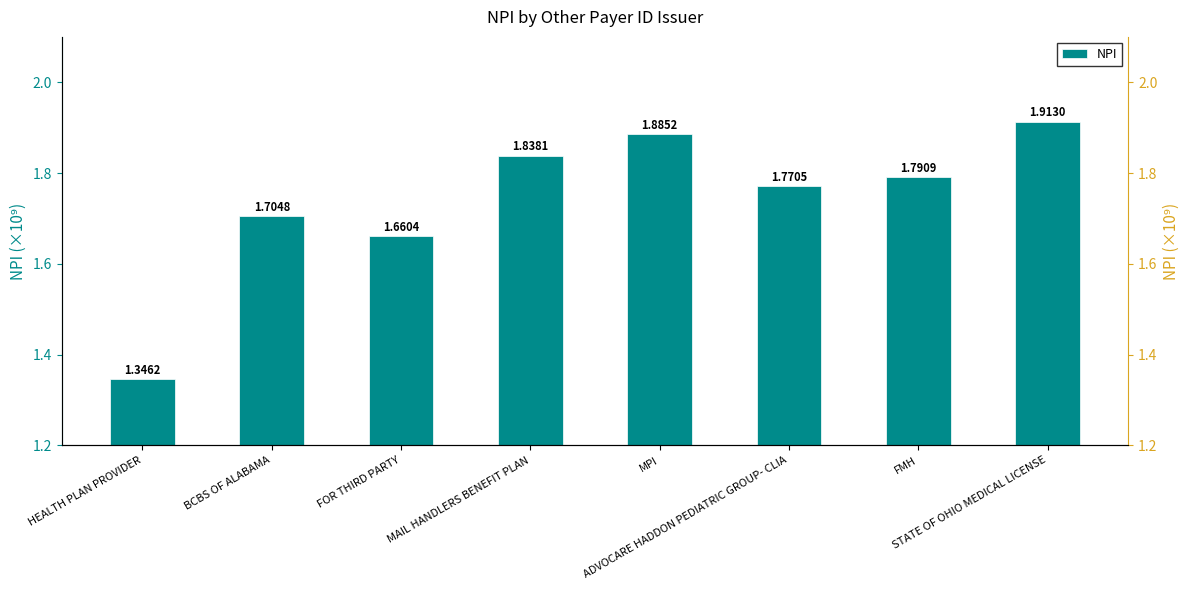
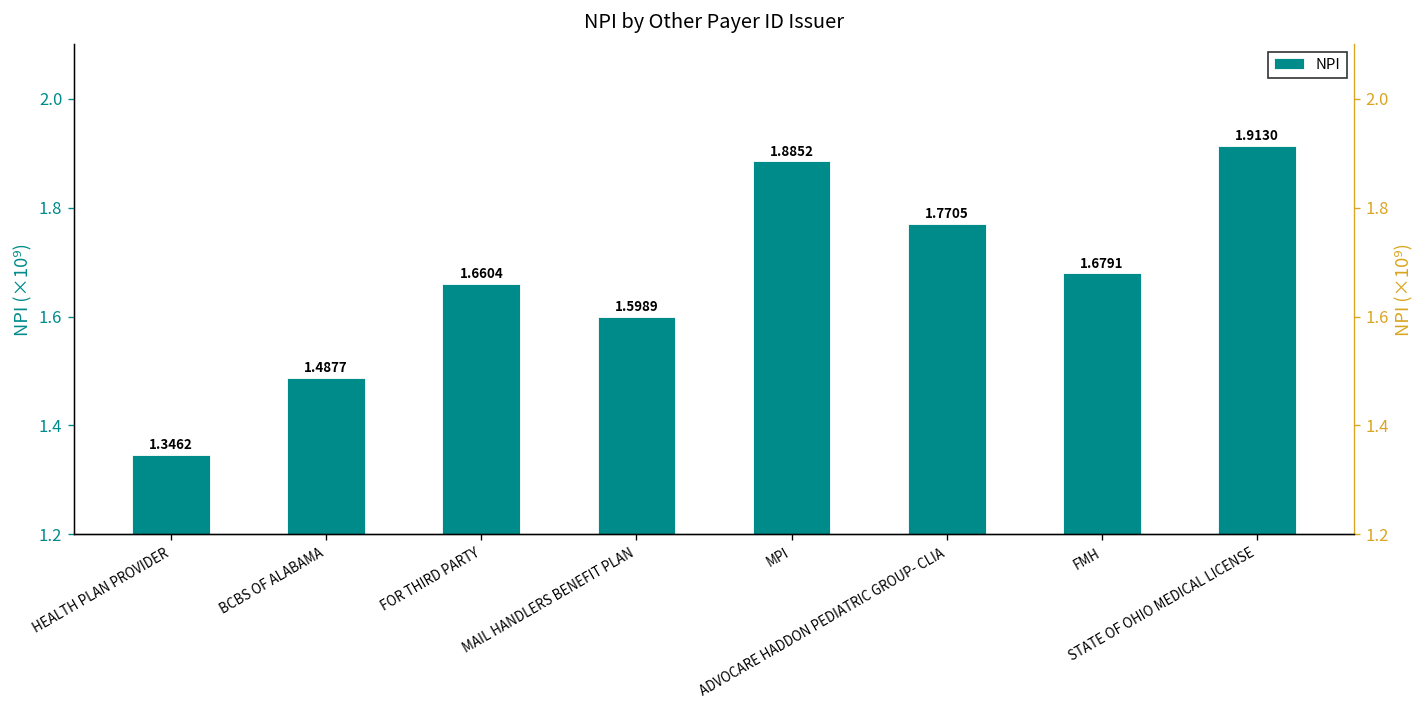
BCBS OF ALABAMA: 1.7048 -> 1.4877
MAIL HANDLERS BENEFIT PLAN: 1.8381 -> 1.5989
FMH: 1.7909 -> 1.6791
